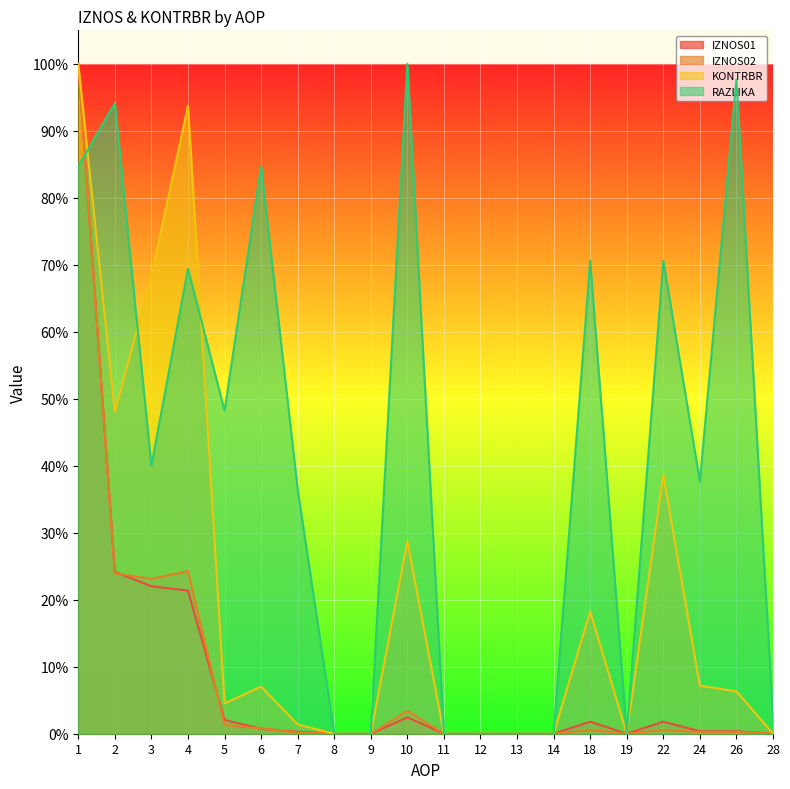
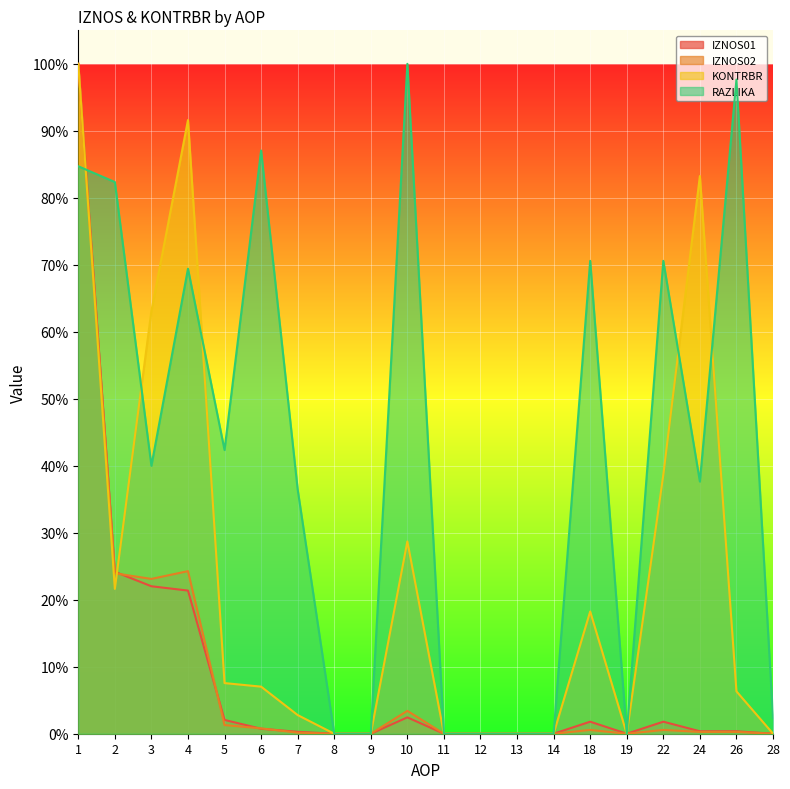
KONTRBR, 2: 48% -> 22%
RAZLIKA, 2: 94% -> 82%
KONTRBR, 3: 68% -> 63%
KONTRBR, 4: 94% -> 92%
KONTRBR, 5: 5% -> 8%
RAZLIKA, 5: 48% -> 42%
RAZLIKA, 6: 85% -> 87%
KONTRBR, 7: 1% -> 3%
KONTRBR, 24: 7% -> 83%
